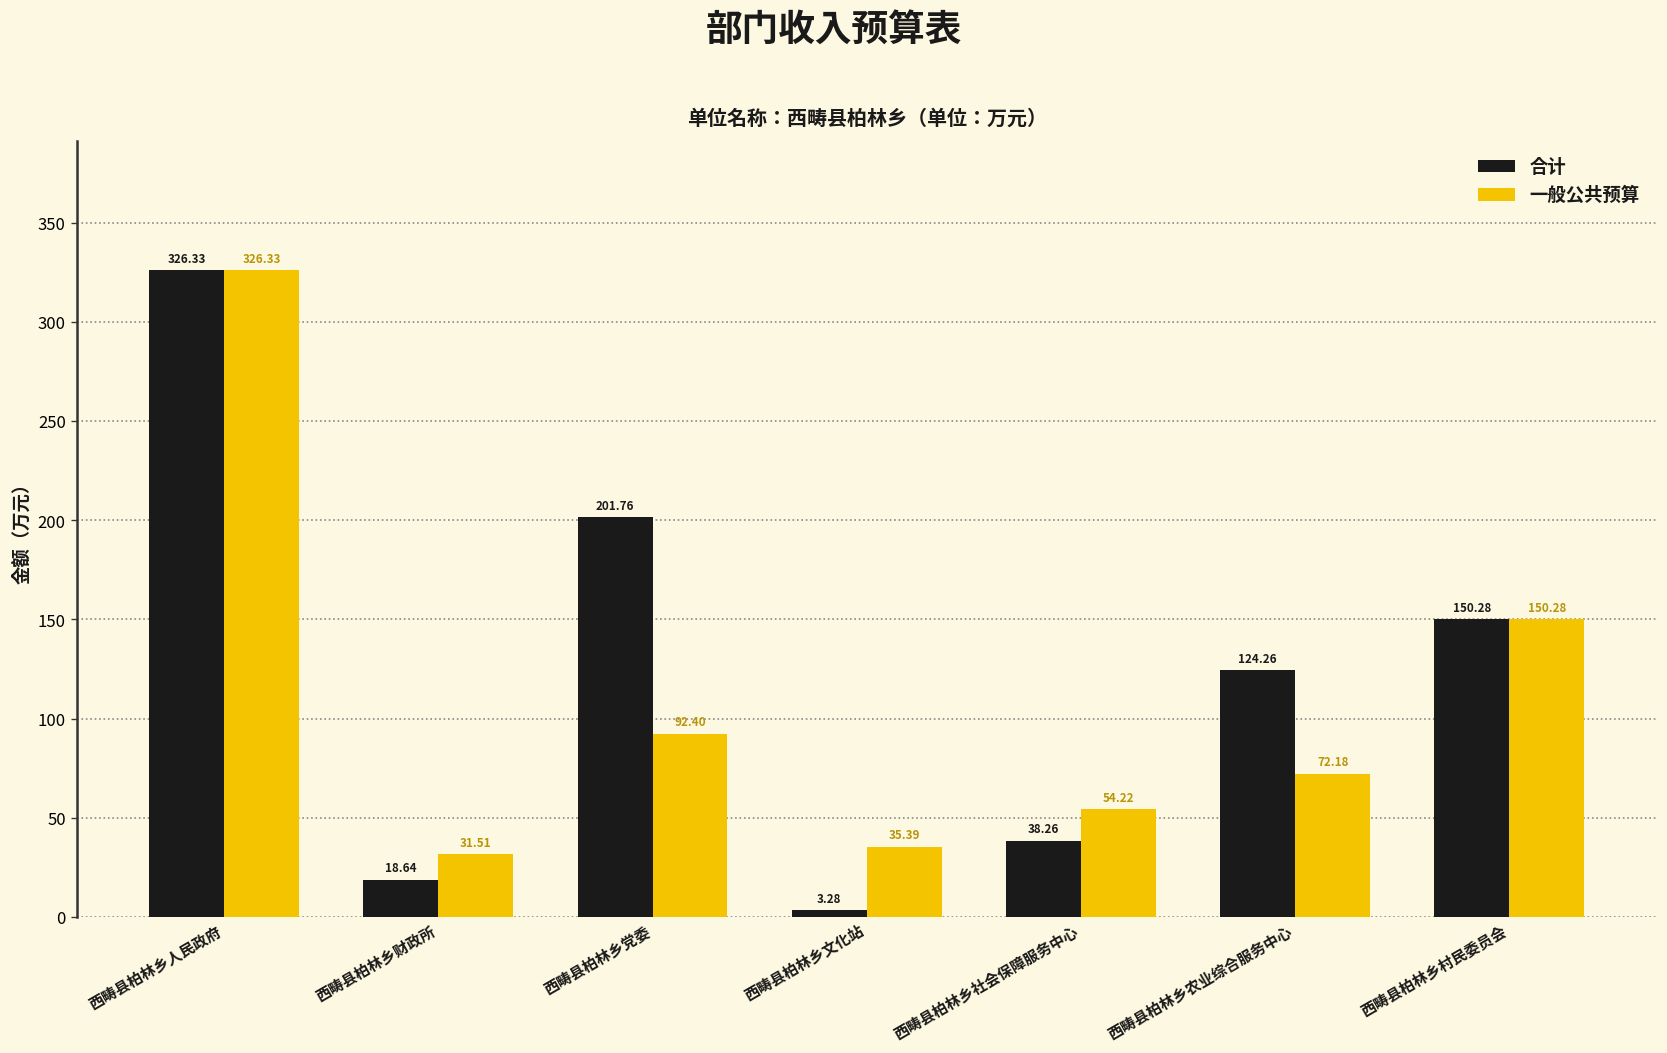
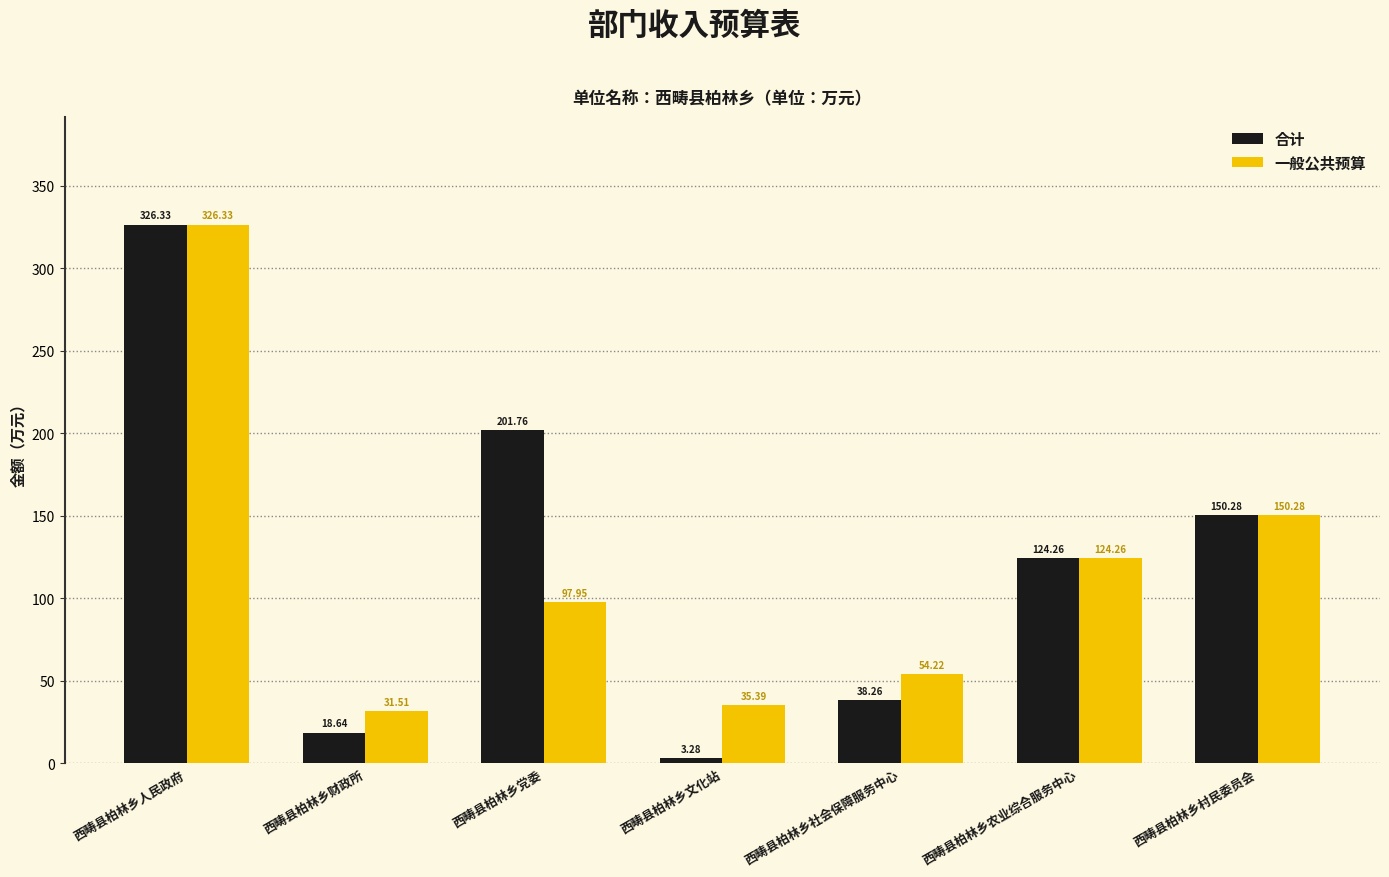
一般公共预算, 西畴县柏林乡党委: 92.40 -> 97.95
一般公共预算, 西畴县柏林乡农业综合服务中心: 72.18 -> 124.26
